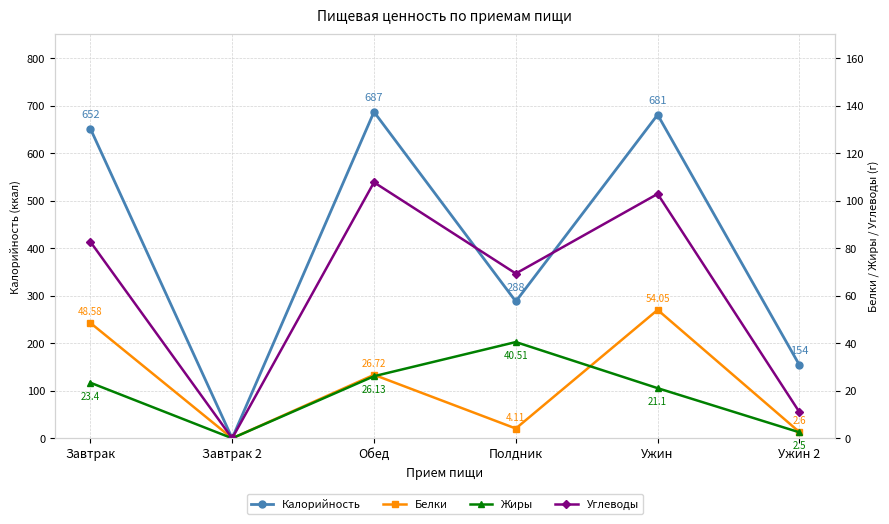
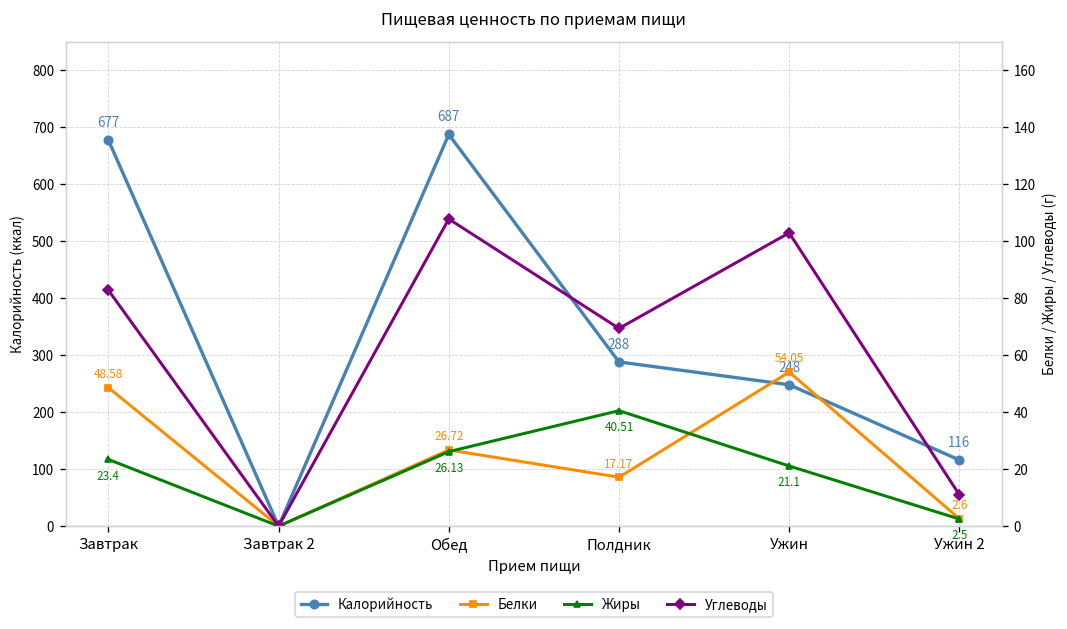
Калорийность, Завтрак: 652 -> 677
Калорийность, Ужин: 681 -> 248
Калорийность, Ужин 2: 154 -> 116
Белки, Полдник: 4.11 -> 17.17
